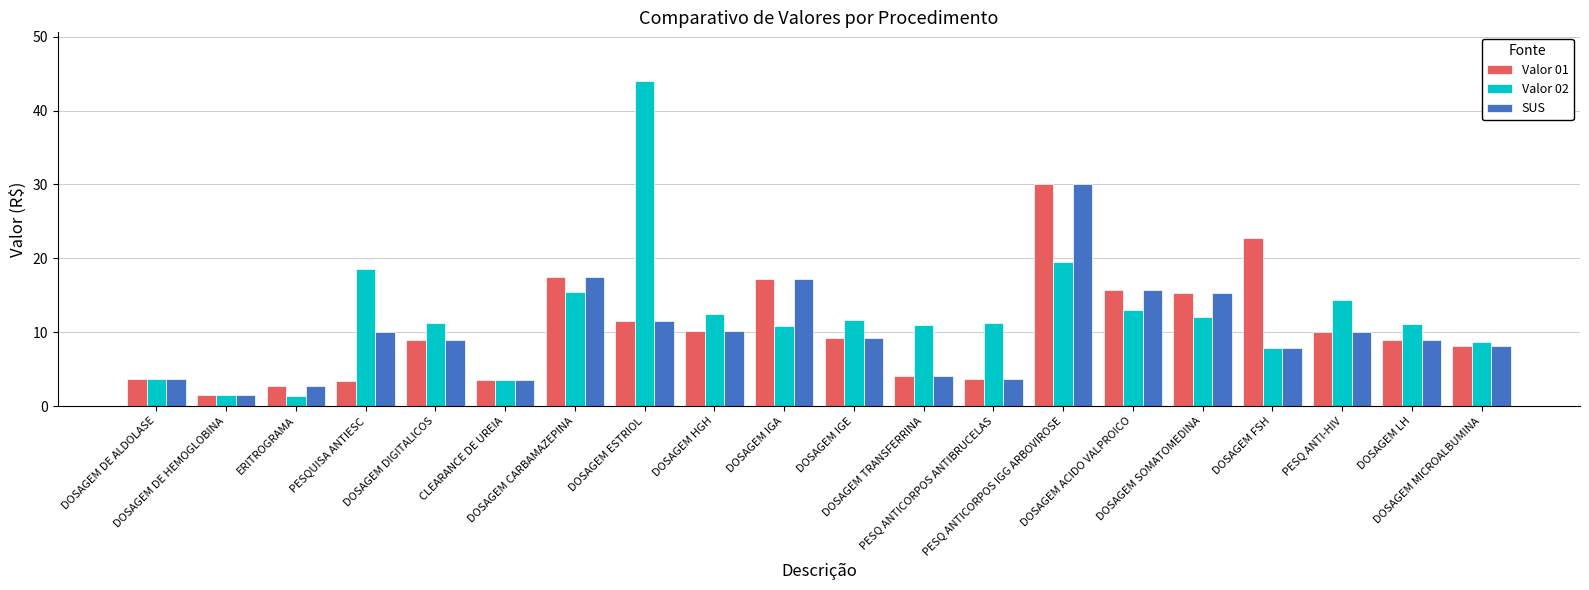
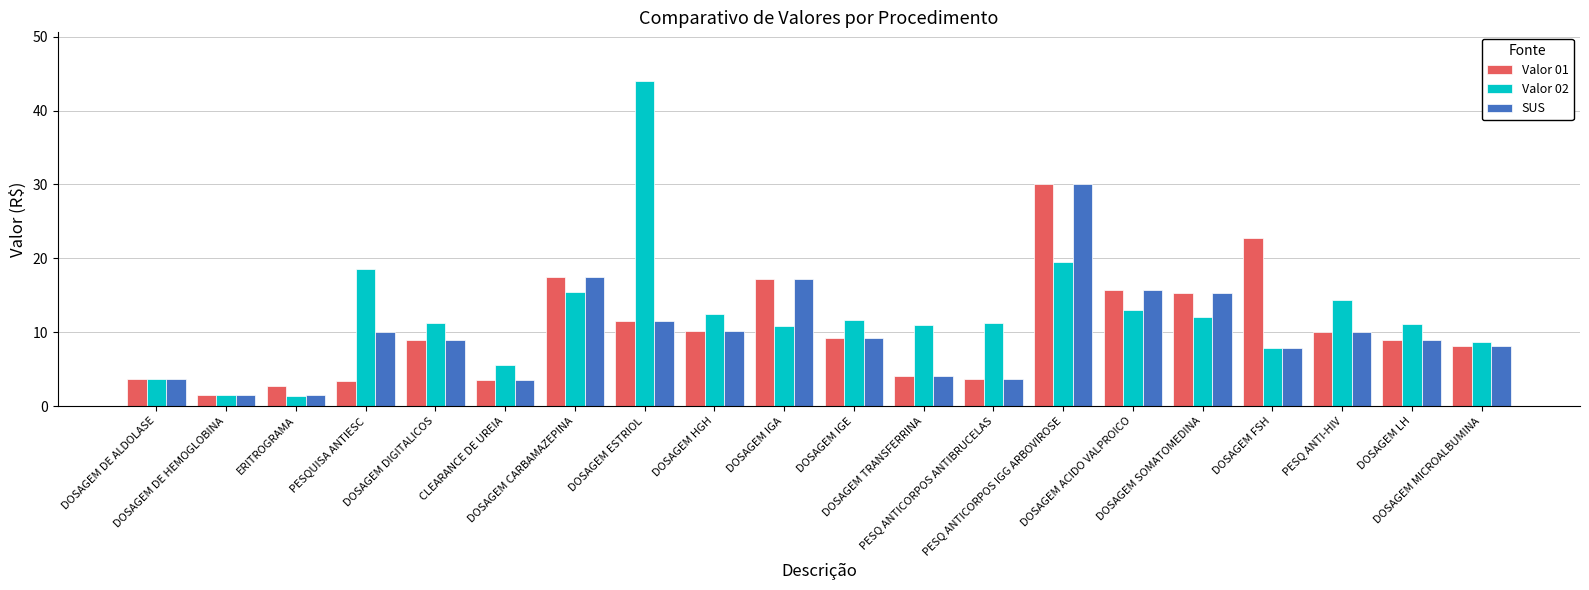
SUS, ERITROGRAMA: 3 -> 2
Valor 02, CLEARANCE DE UREIA: 4 -> 6
